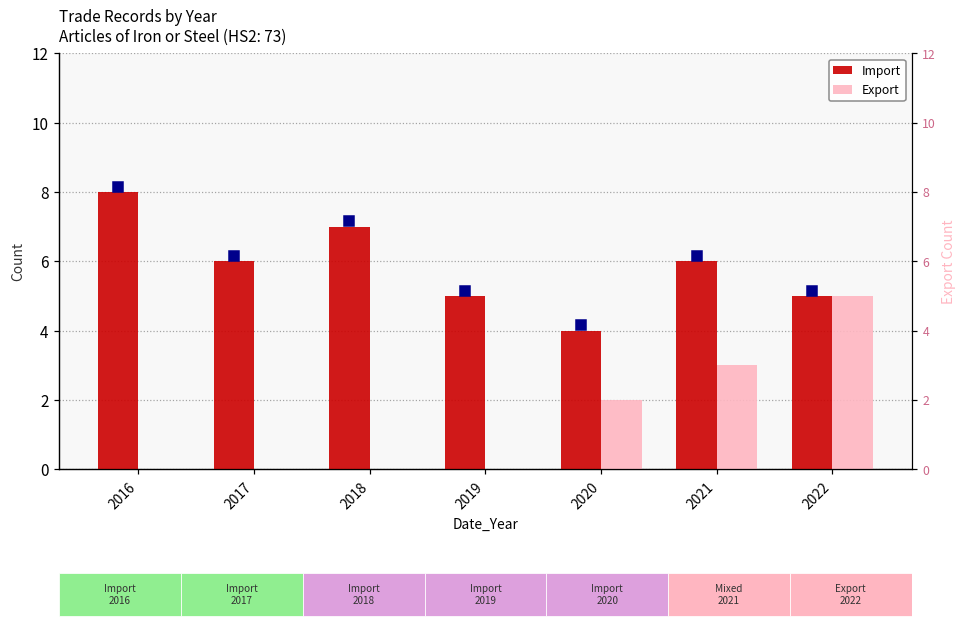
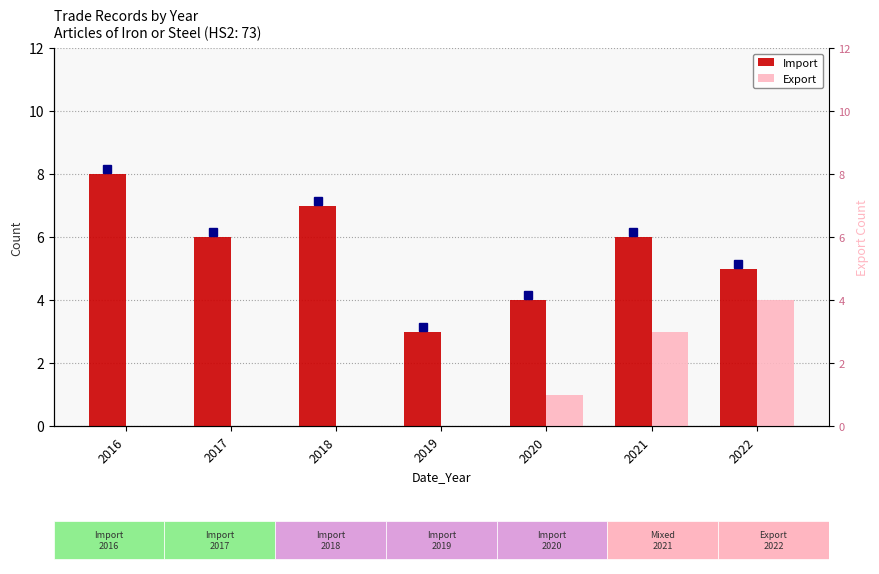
Trade Records by Year Articles of Iron or Steel (HS2: 73), Import, 2019: 5 -> 3
Trade Records by Year Articles of Iron or Steel (HS2: 73), Export, 2020: 2 -> 1
Trade Records by Year Articles of Iron or Steel (HS2: 73), Export, 2022: 5 -> 4
